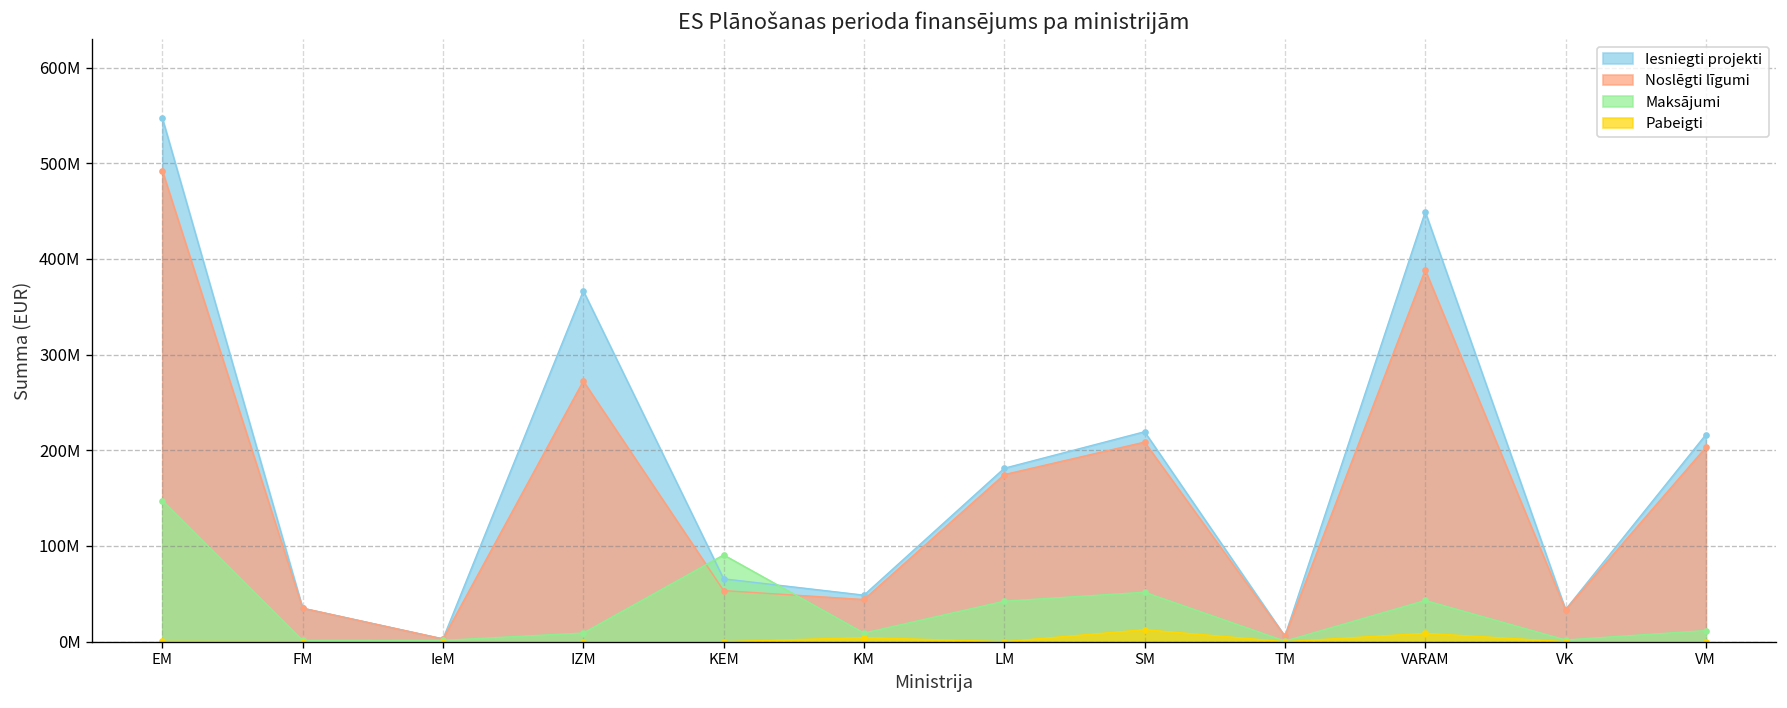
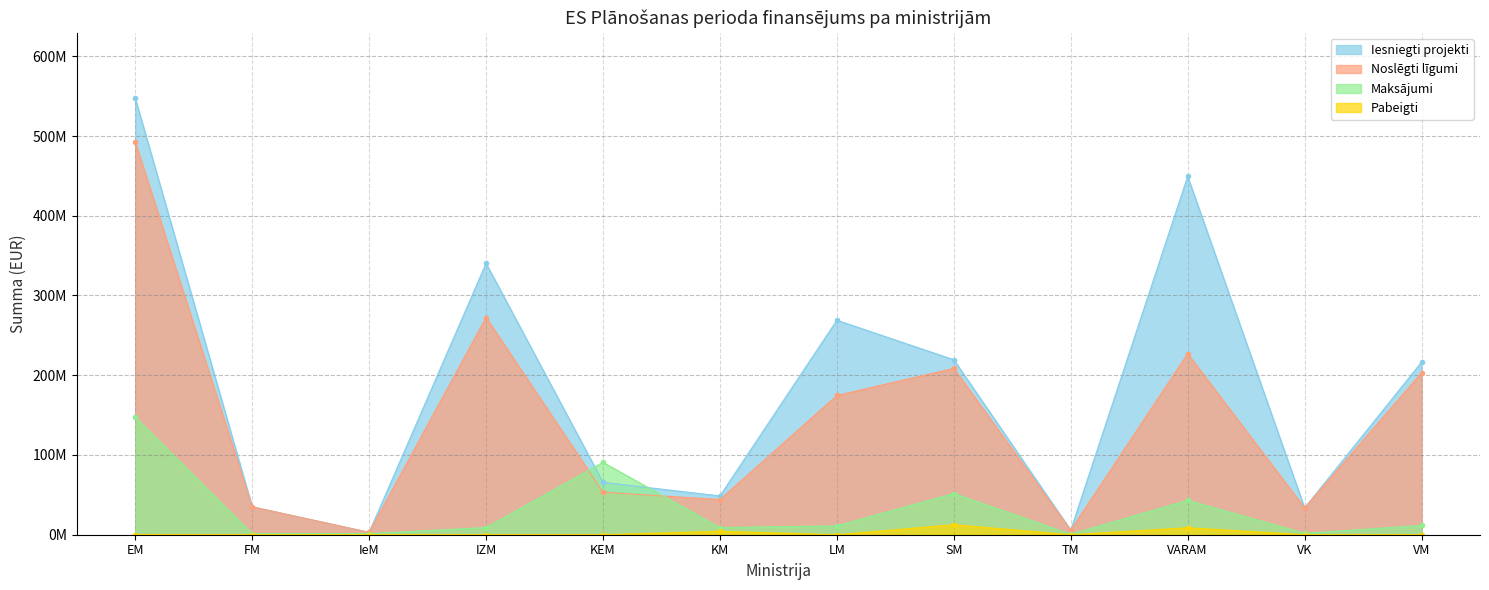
Iesniegti projekti, IZM: 370000000 -> 340000000
Iesniegti projekti, LM: 180000000 -> 270000000
Maksājumi, LM: 40000000 -> 10000000
Noslēgti līgumi, VARAM: 390000000 -> 230000000
